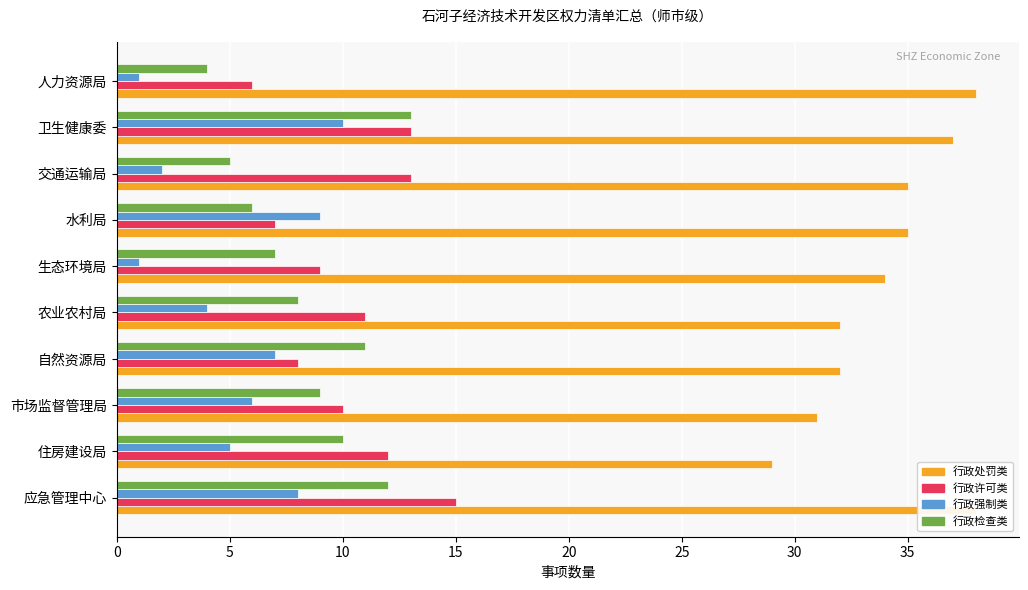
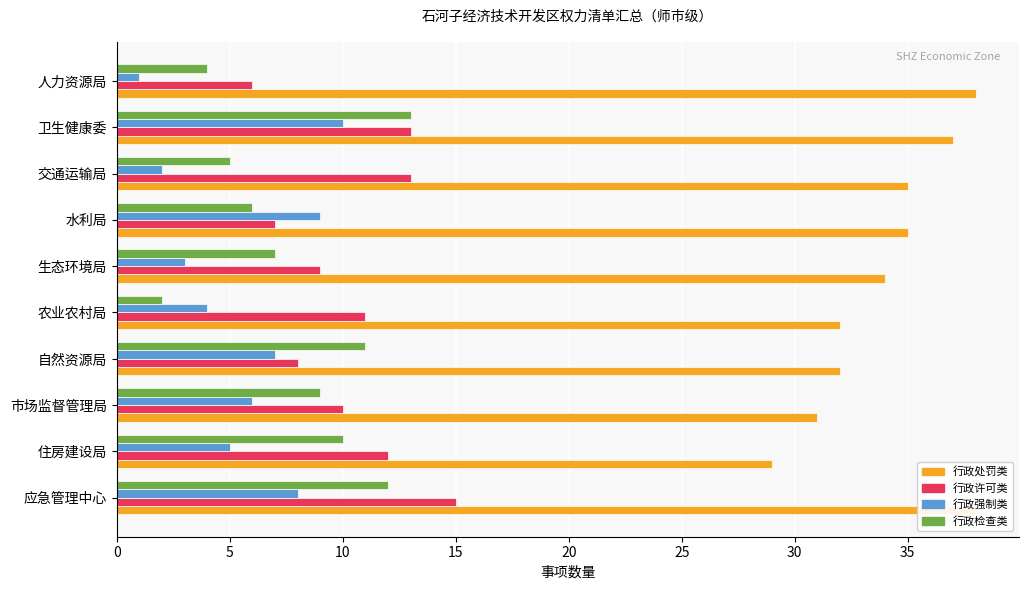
行政强制类, 生态环境局: 1 -> 3
行政检查类, 农业农村局: 8 -> 2
